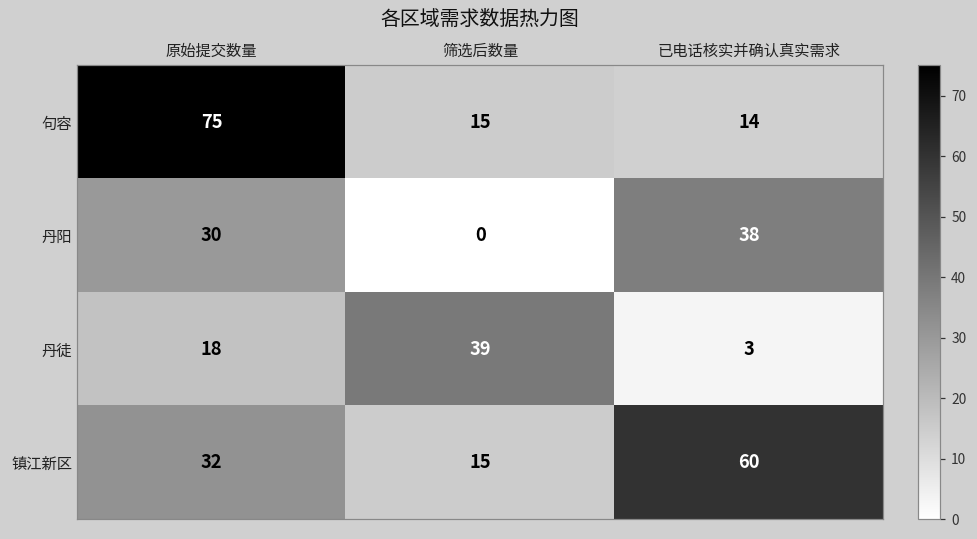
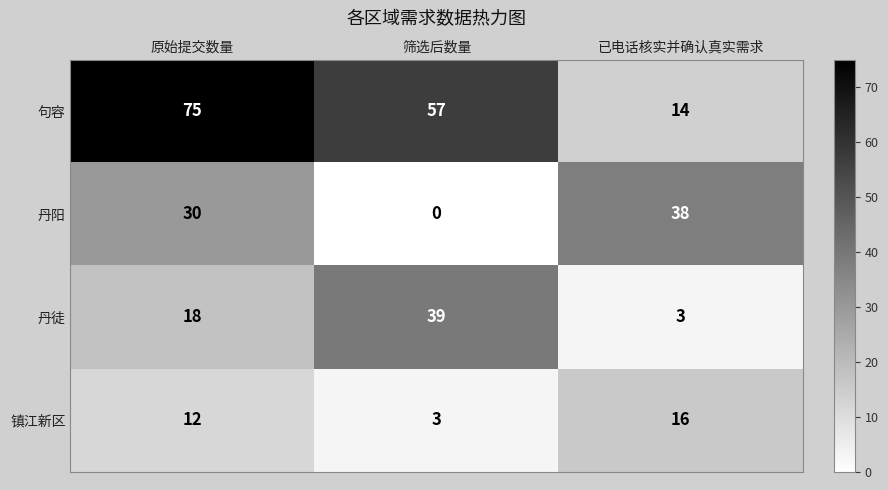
句容, 筛选后数量: 15 -> 57
镇江新区, 原始提交数量: 32 -> 12
镇江新区, 筛选后数量: 15 -> 3
镇江新区, 已电话核实并确认真实需求: 60 -> 16
